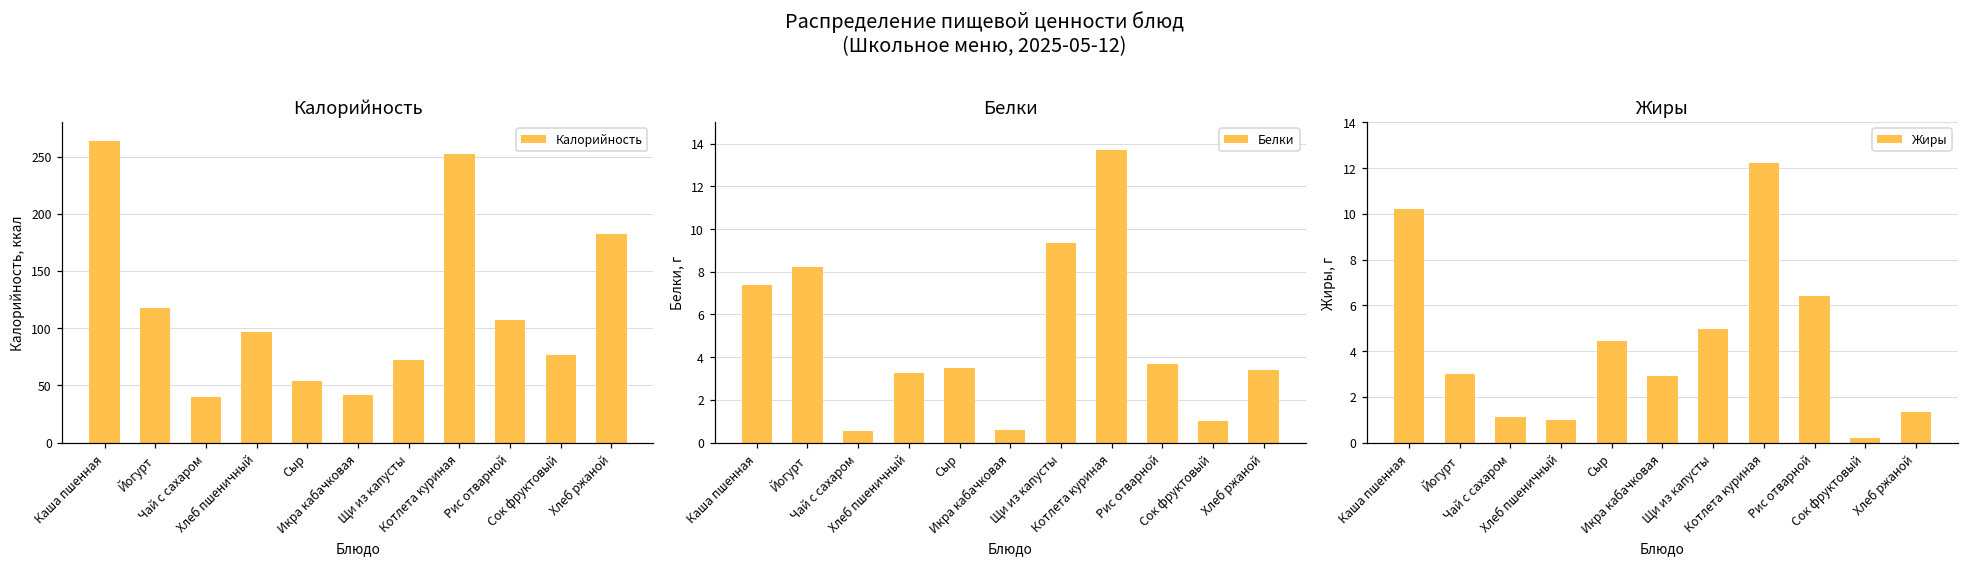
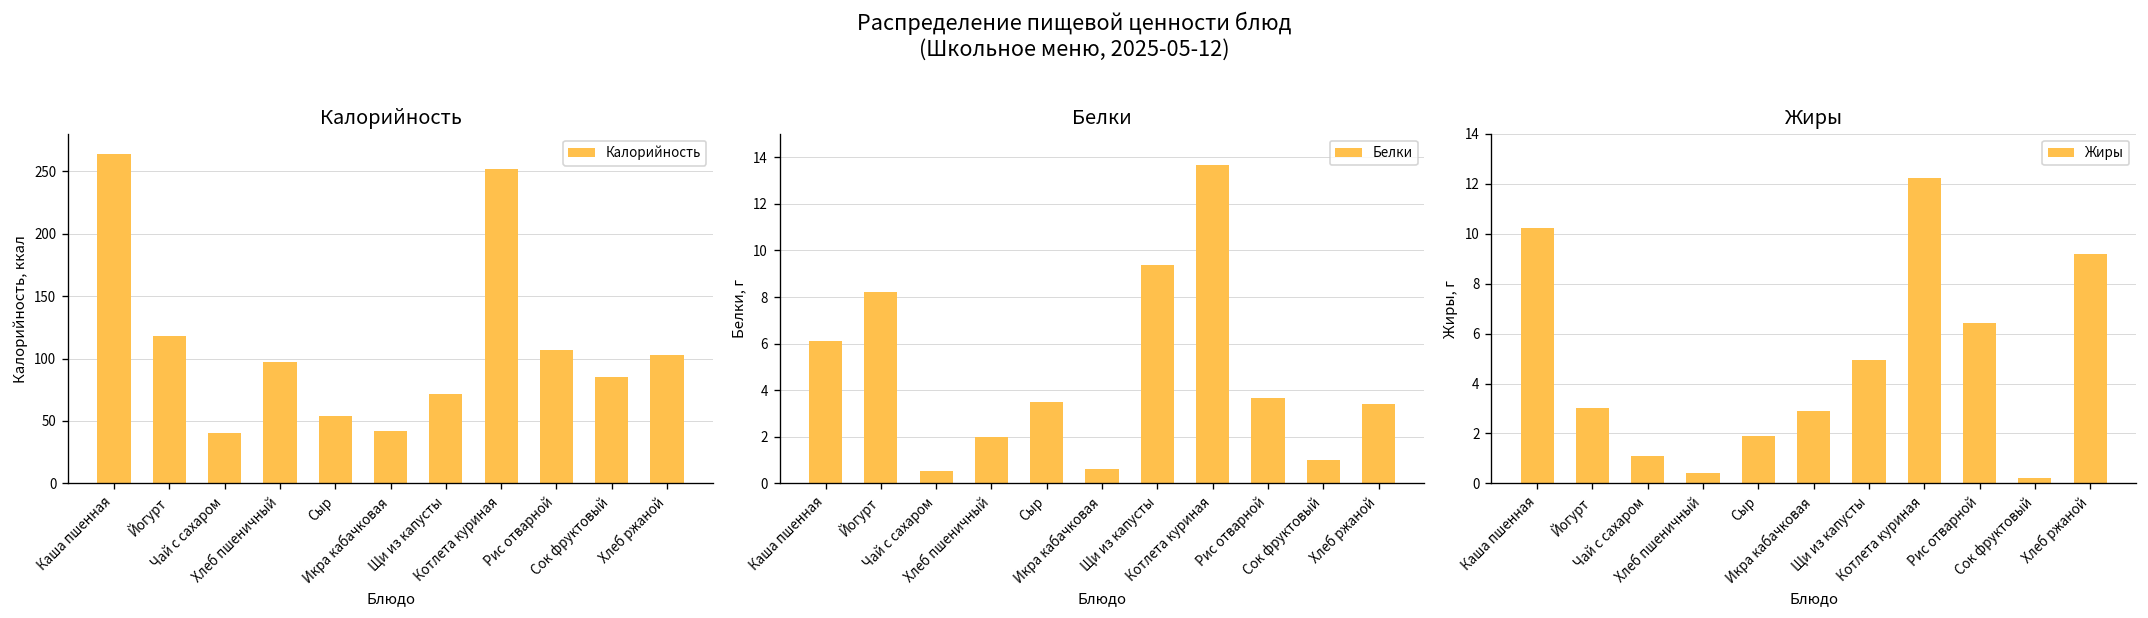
Калорийность, Сок фруктовый: 77 -> 85
Калорийность, Хлеб ржаной: 182 -> 103
Белки, Каша пшенная: 7.4 -> 6.1
Белки, Хлеб пшеничный: 3.2 -> 2.0
Жиры, Хлеб пшеничный: 1.0 -> 0.4
Жиры, Сыр: 4.4 -> 1.9
Жиры, Хлеб ржаной: 1.3 -> 9.2
